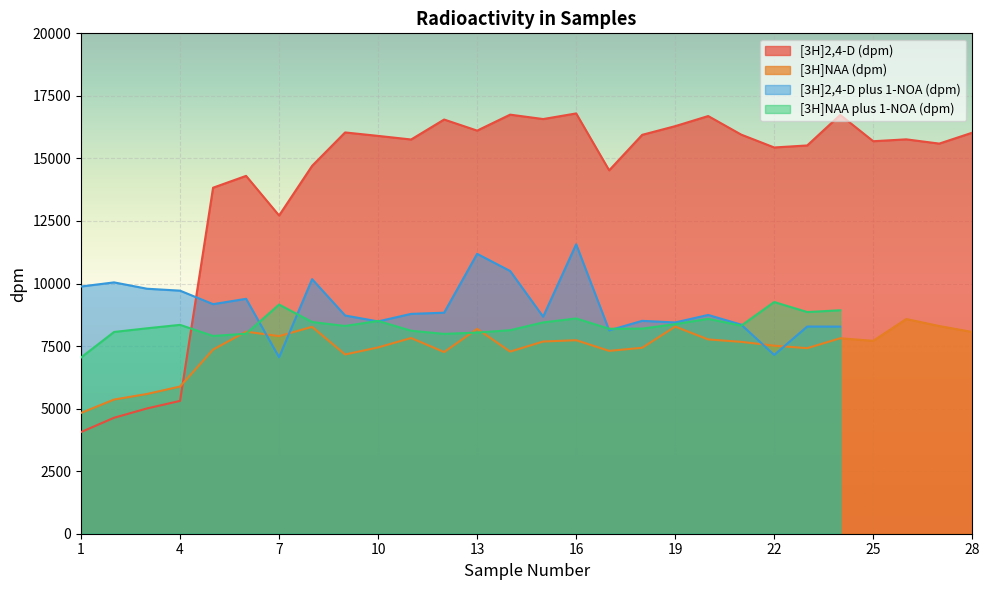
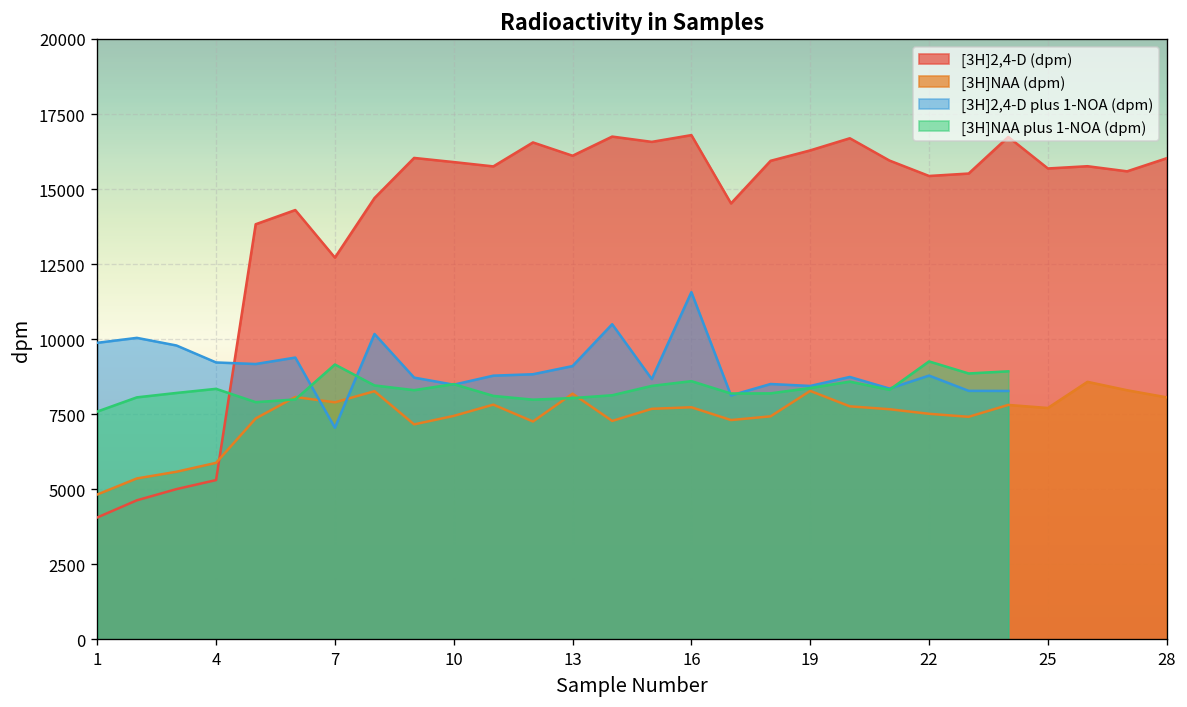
[3H]NAA plus 1-NOA (dpm), 1: 7000 -> 7600
[3H]2,4-D plus 1-NOA (dpm), 4: 9700 -> 9200
[3H]2,4-D plus 1-NOA (dpm), 13: 11200 -> 9100
[3H]2,4-D plus 1-NOA (dpm), 22: 7100 -> 8800
